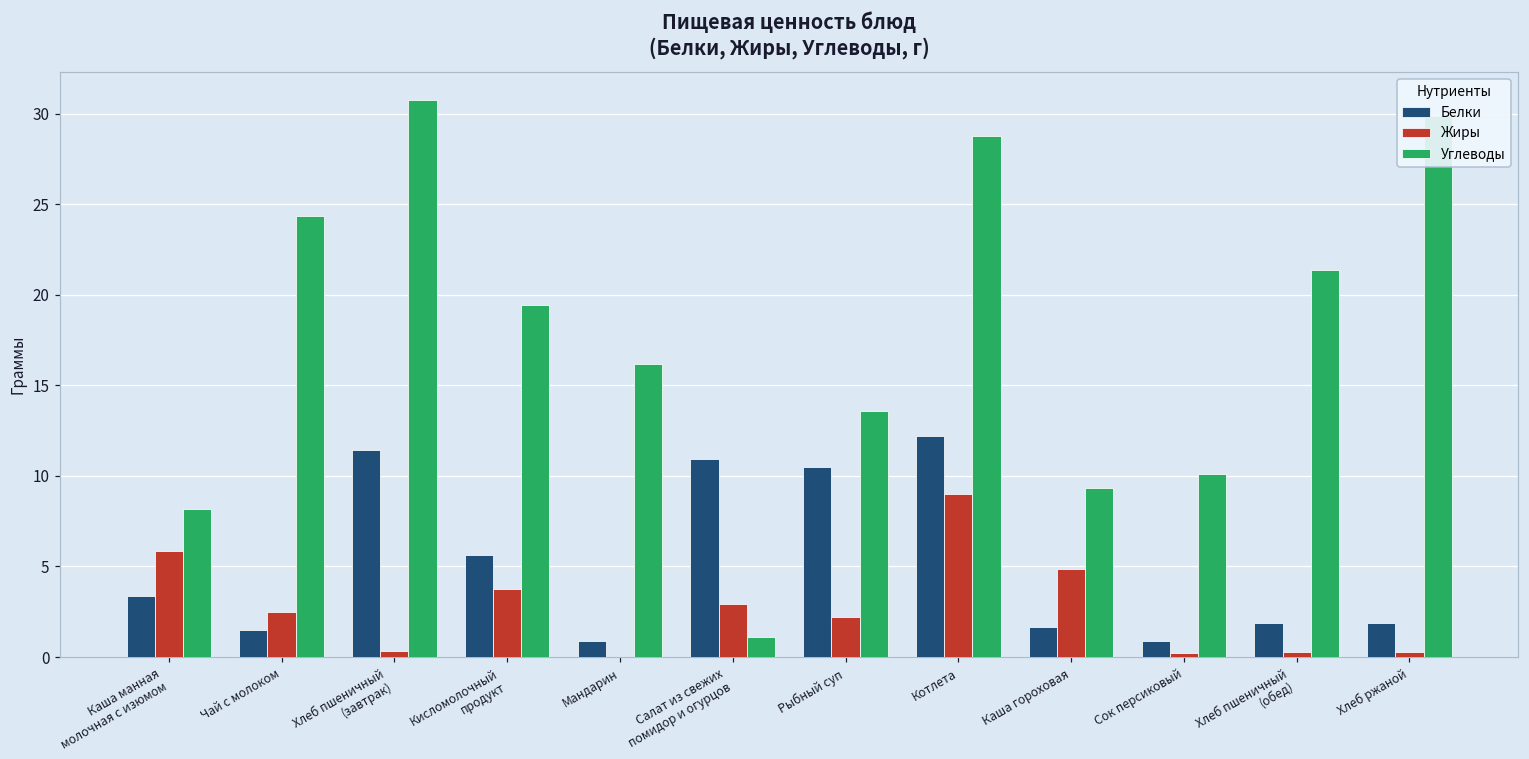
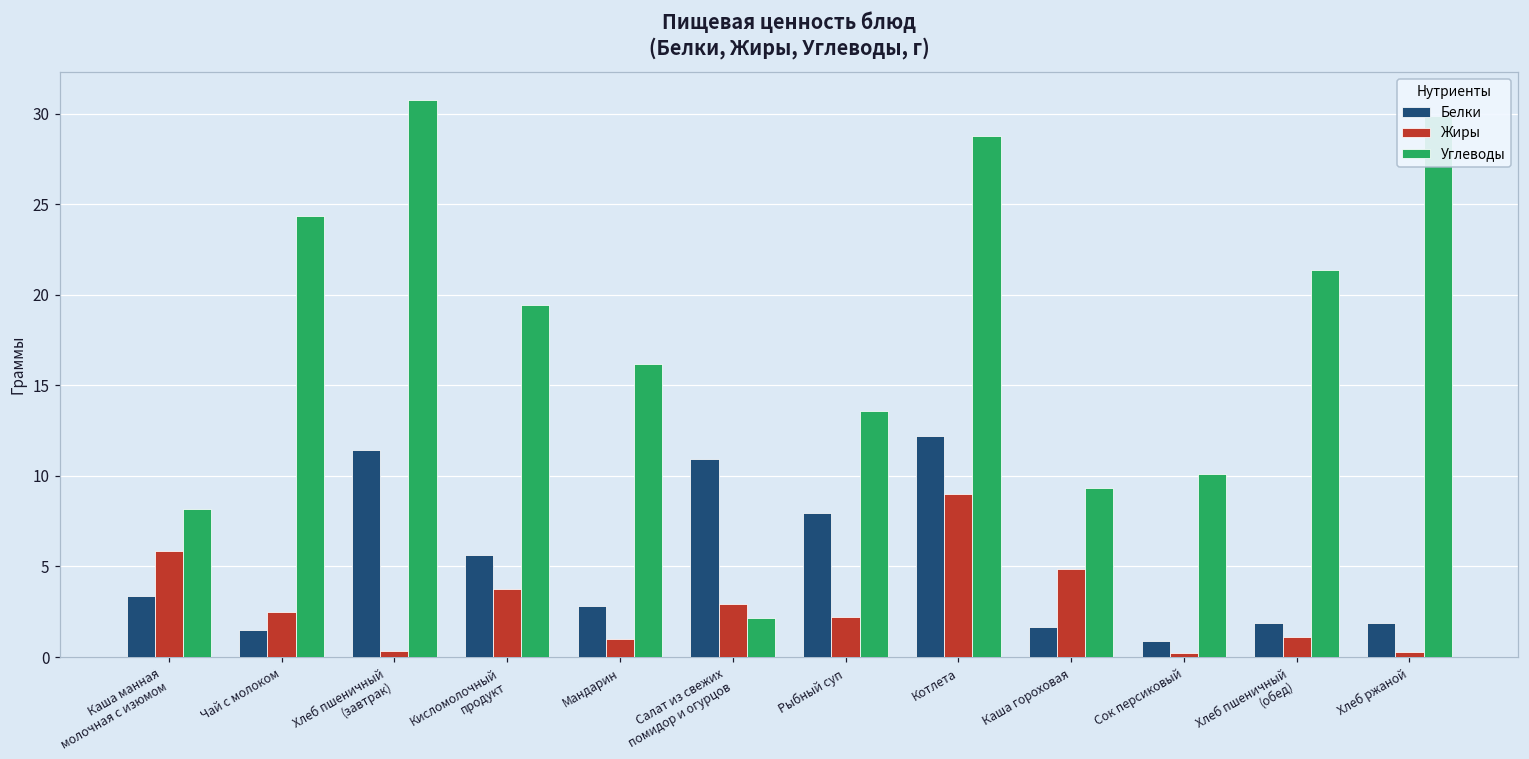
Белки, Мандарин: 0.9 -> 2.8
Жиры, Мандарин: 0 -> 1
Углеводы, Салат из свежих помидор и огурцов: 1.1 -> 2.2
Белки, Рыбный суп: 10.5 -> 8.0
Жиры, Хлеб пшеничный (обед): 0.3 -> 1.1
